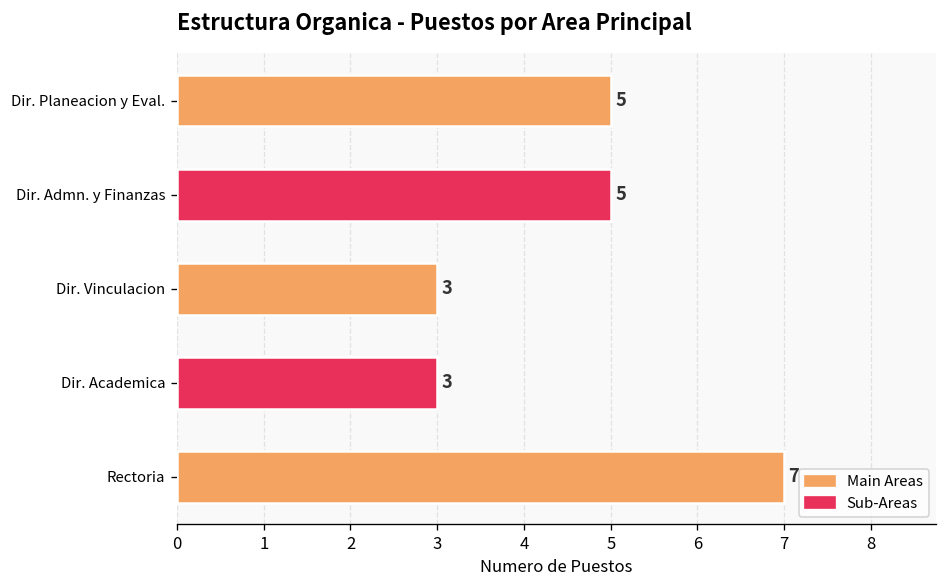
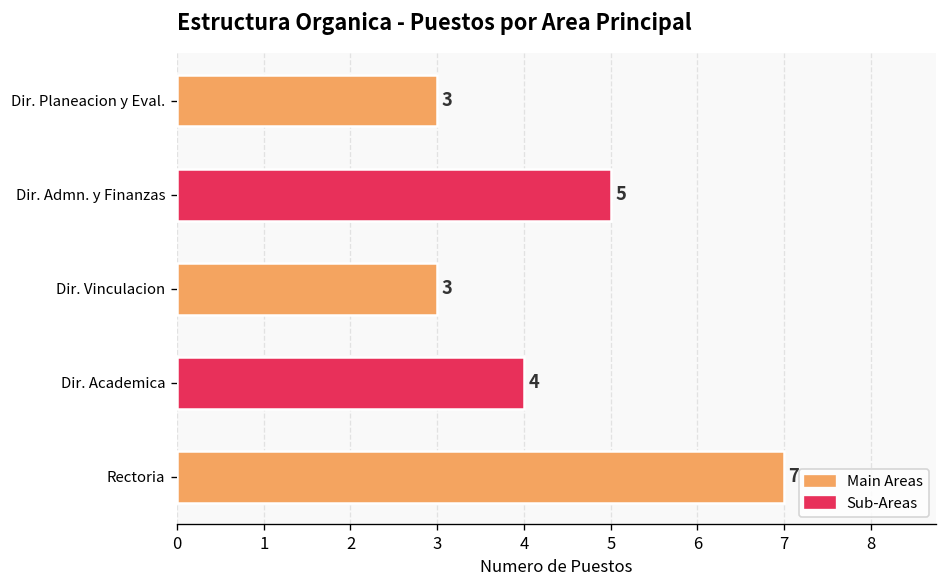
Dir. Planeacion y Eval.: 5 -> 3
Dir. Academica: 3 -> 4
